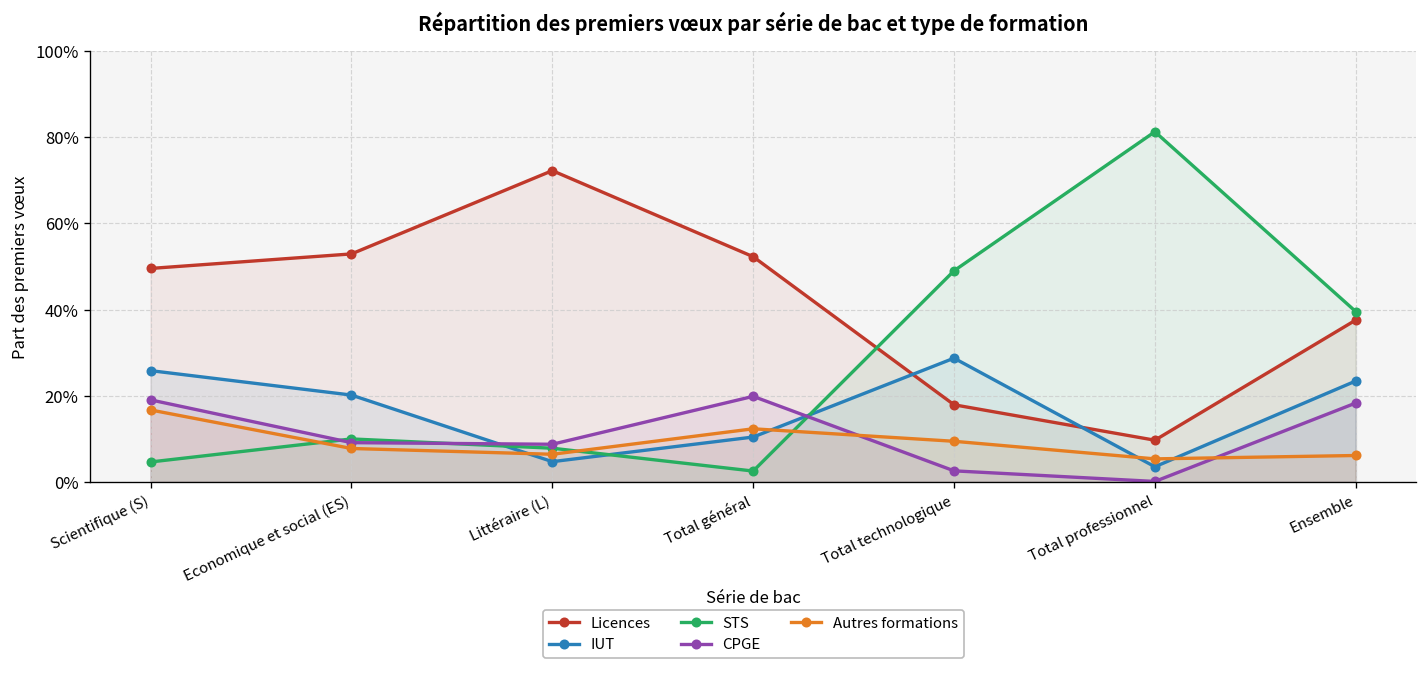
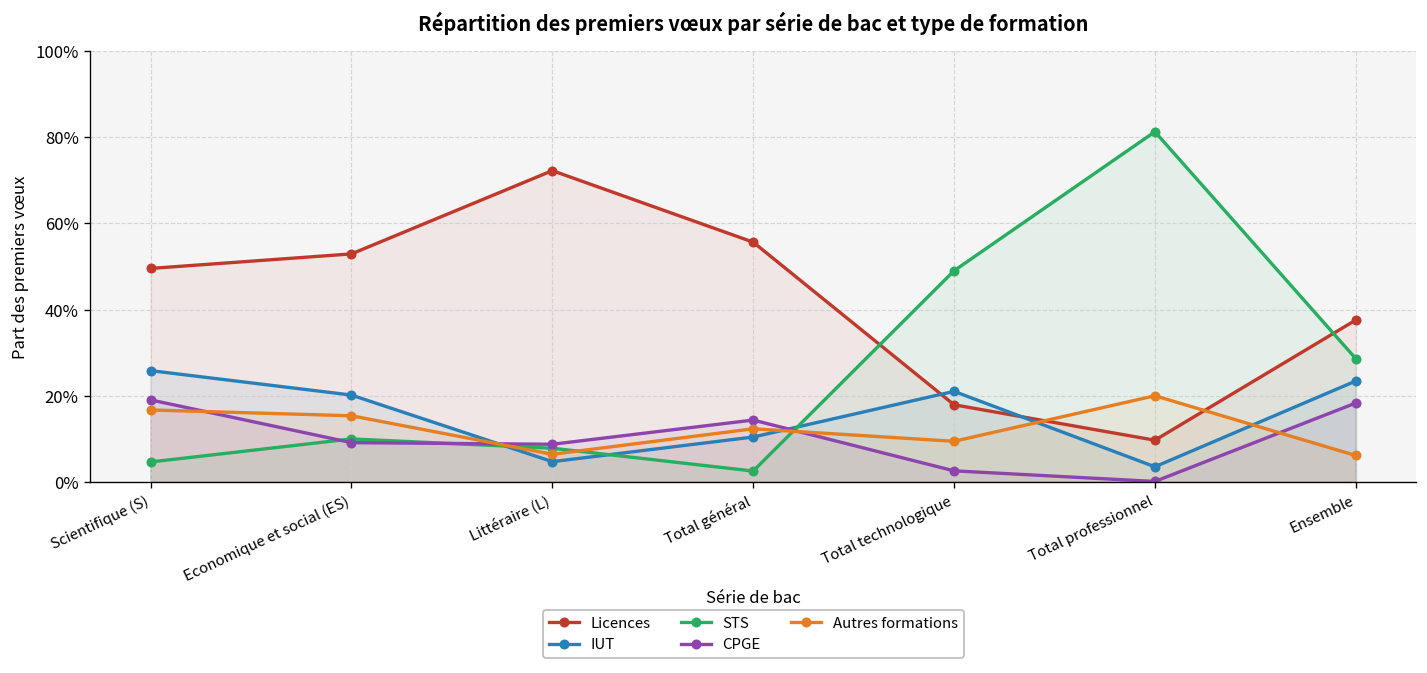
Autres formations, Economique et social (ES): 8% -> 15%
Licences, Total général: 52% -> 56%
CPGE, Total général: 20% -> 14%
IUT, Total technologique: 29% -> 21%
Autres formations, Total professionnel: 5% -> 20%
STS, Ensemble: 40% -> 29%
